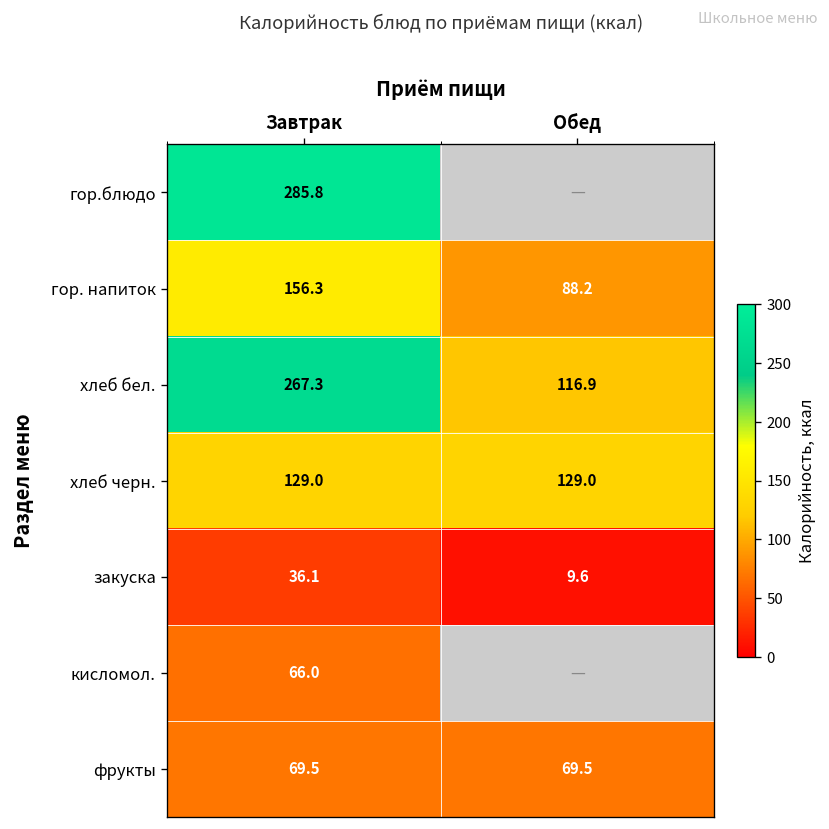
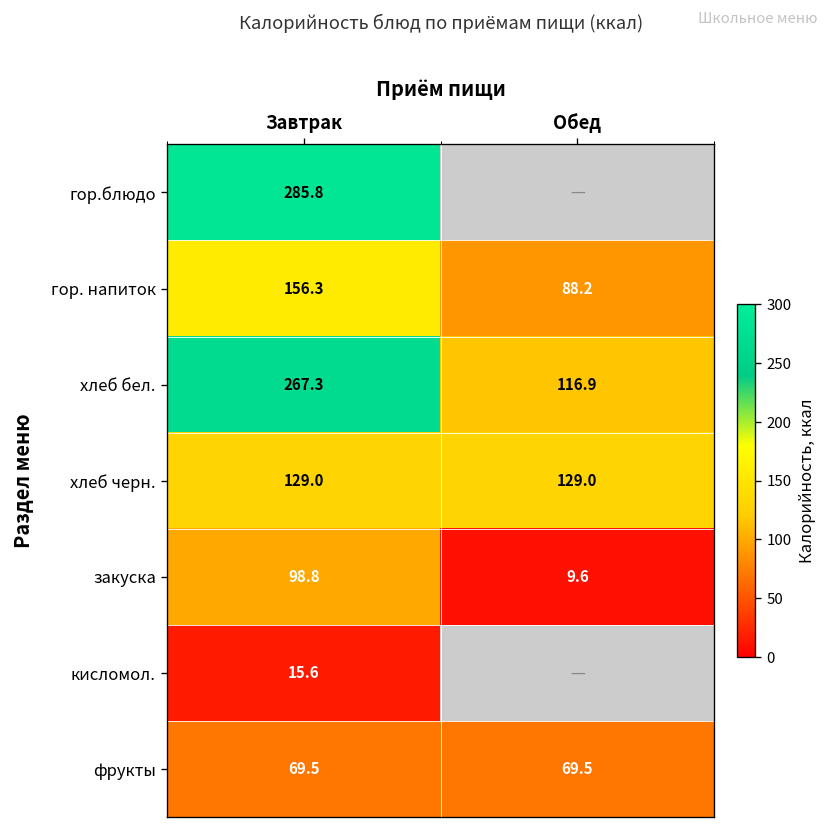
закуска, Завтрак: 36.1 -> 98.8
кисломол., Завтрак: 66.0 -> 15.6
